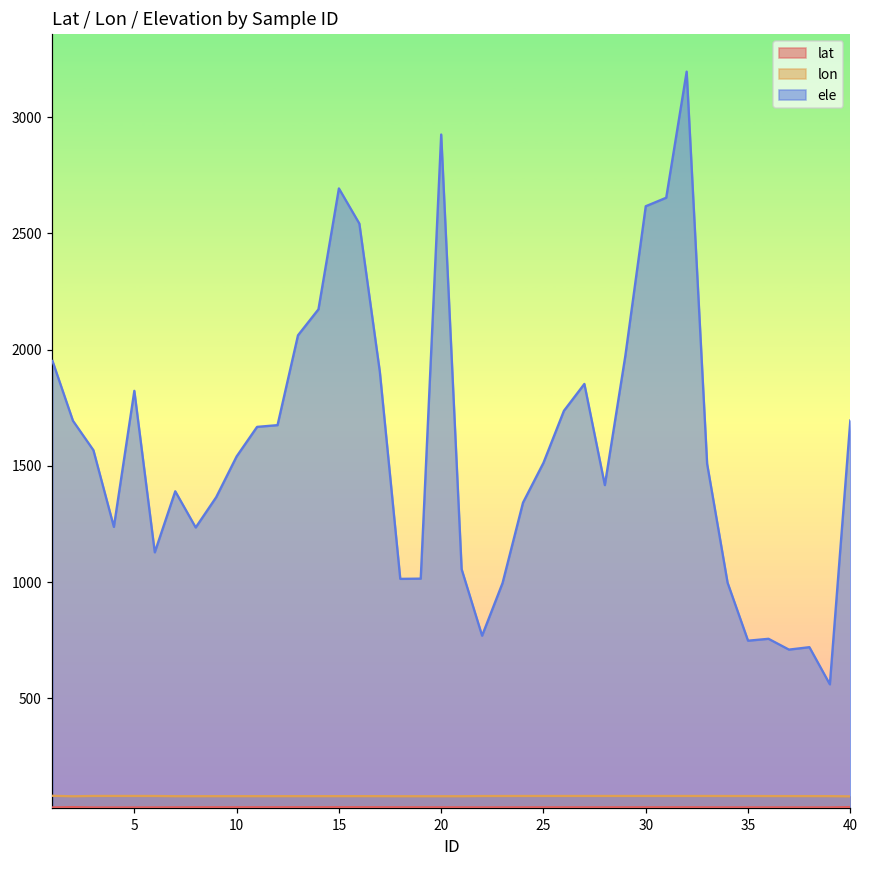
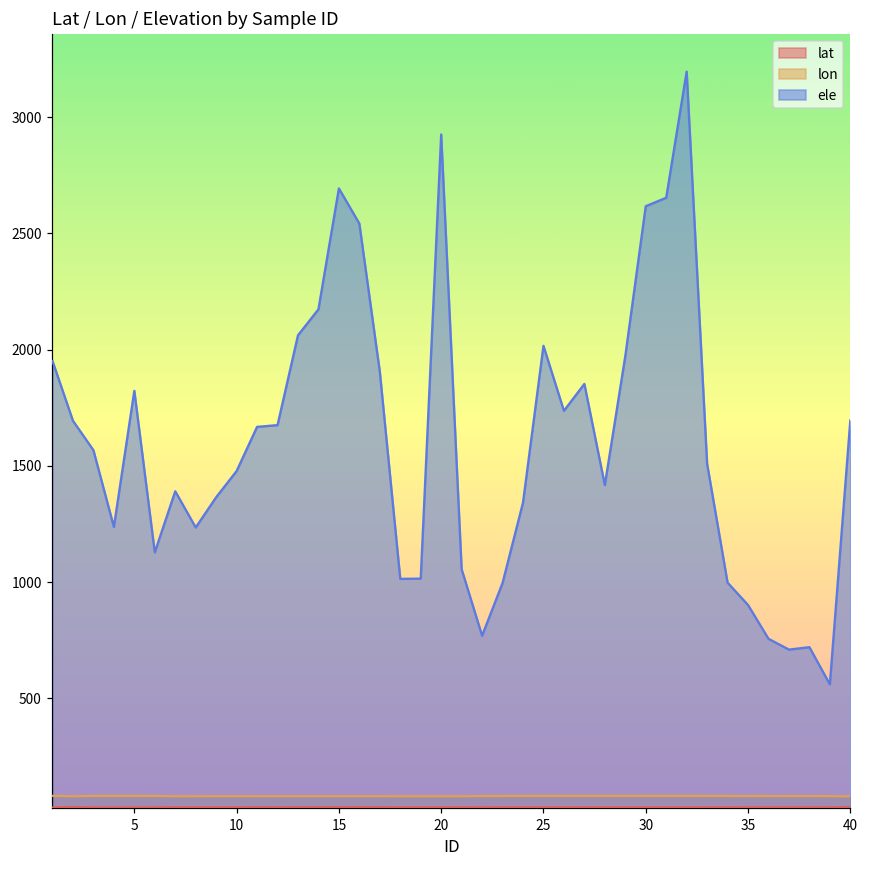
ele, 10: 1540 -> 1480
ele, 25: 1510 -> 2020
ele, 35: 750 -> 900
